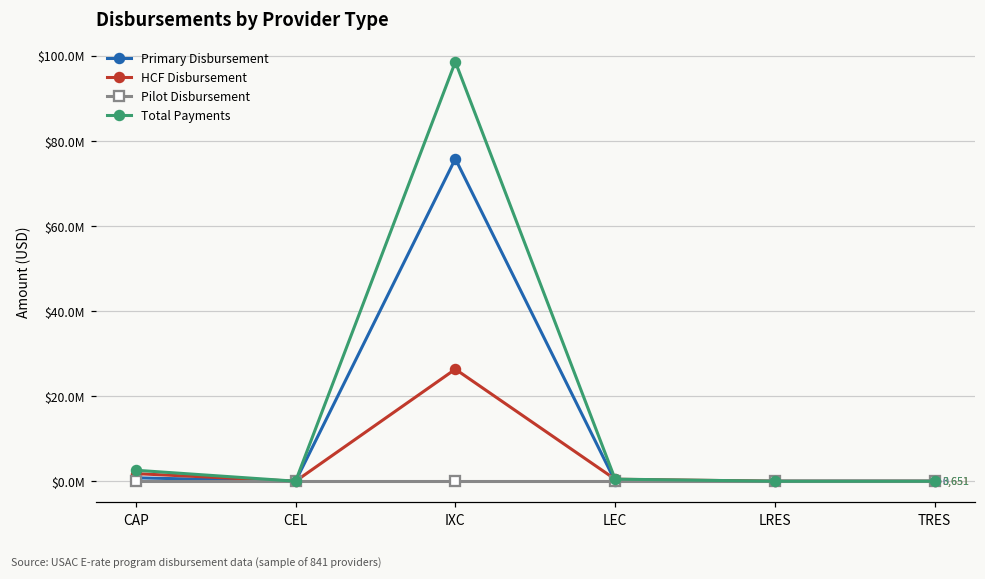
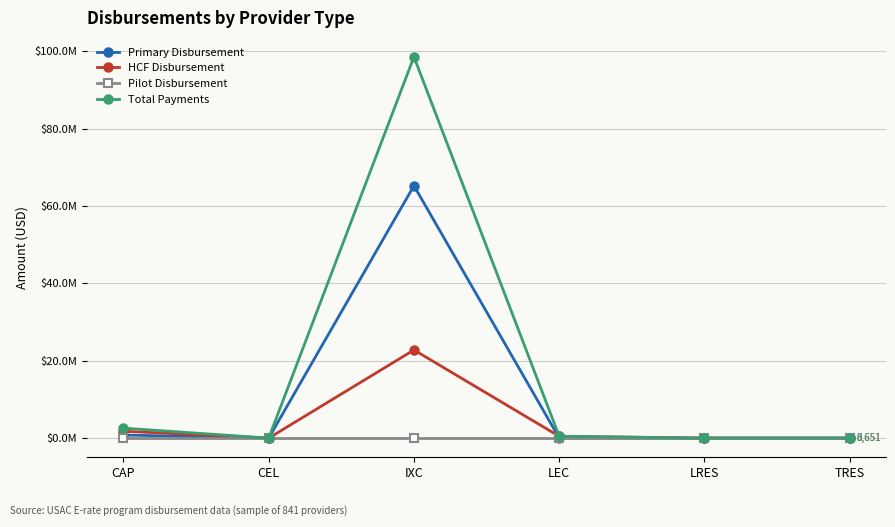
Primary Disbursement, IXC: $76000000 -> $65000000
HCF Disbursement, IXC: $26000000 -> $23000000
